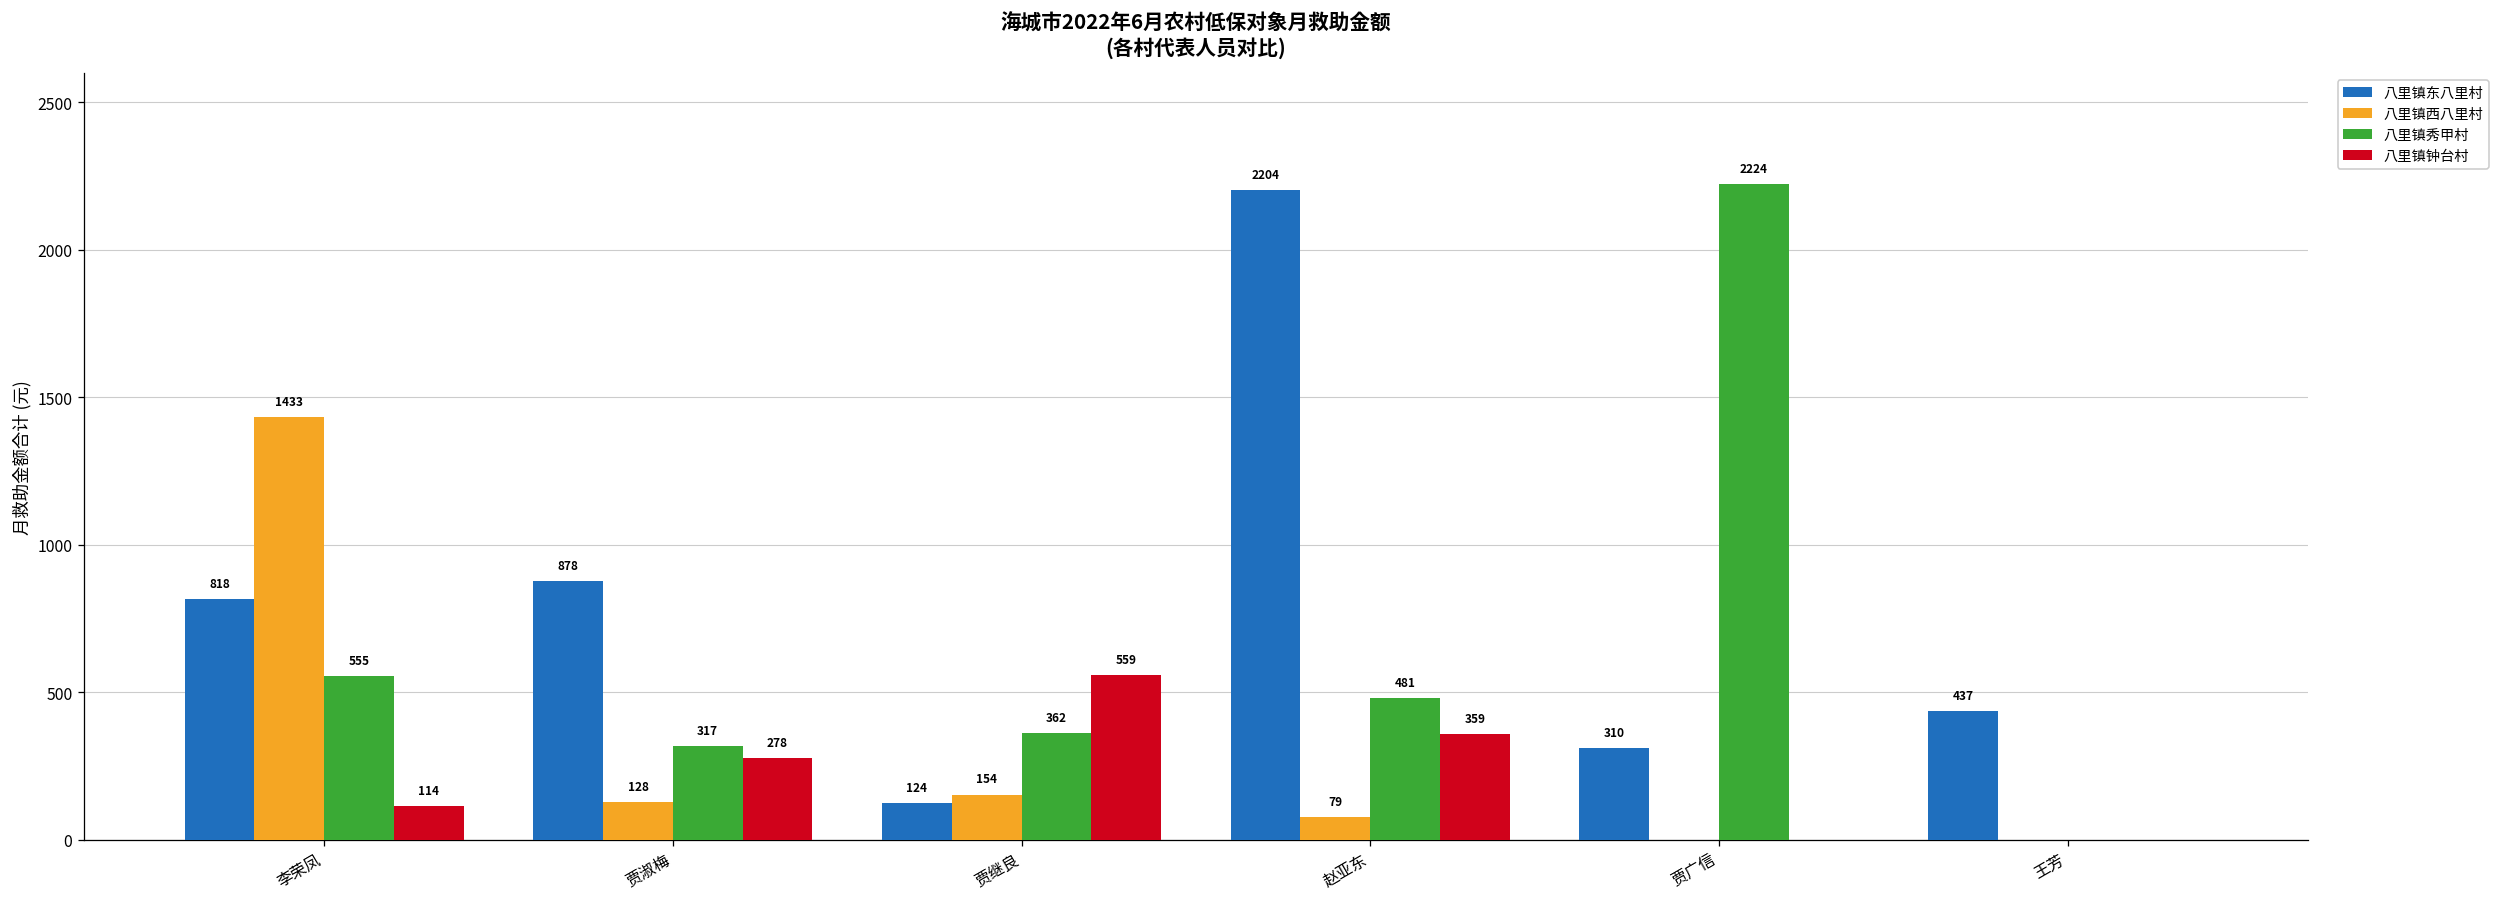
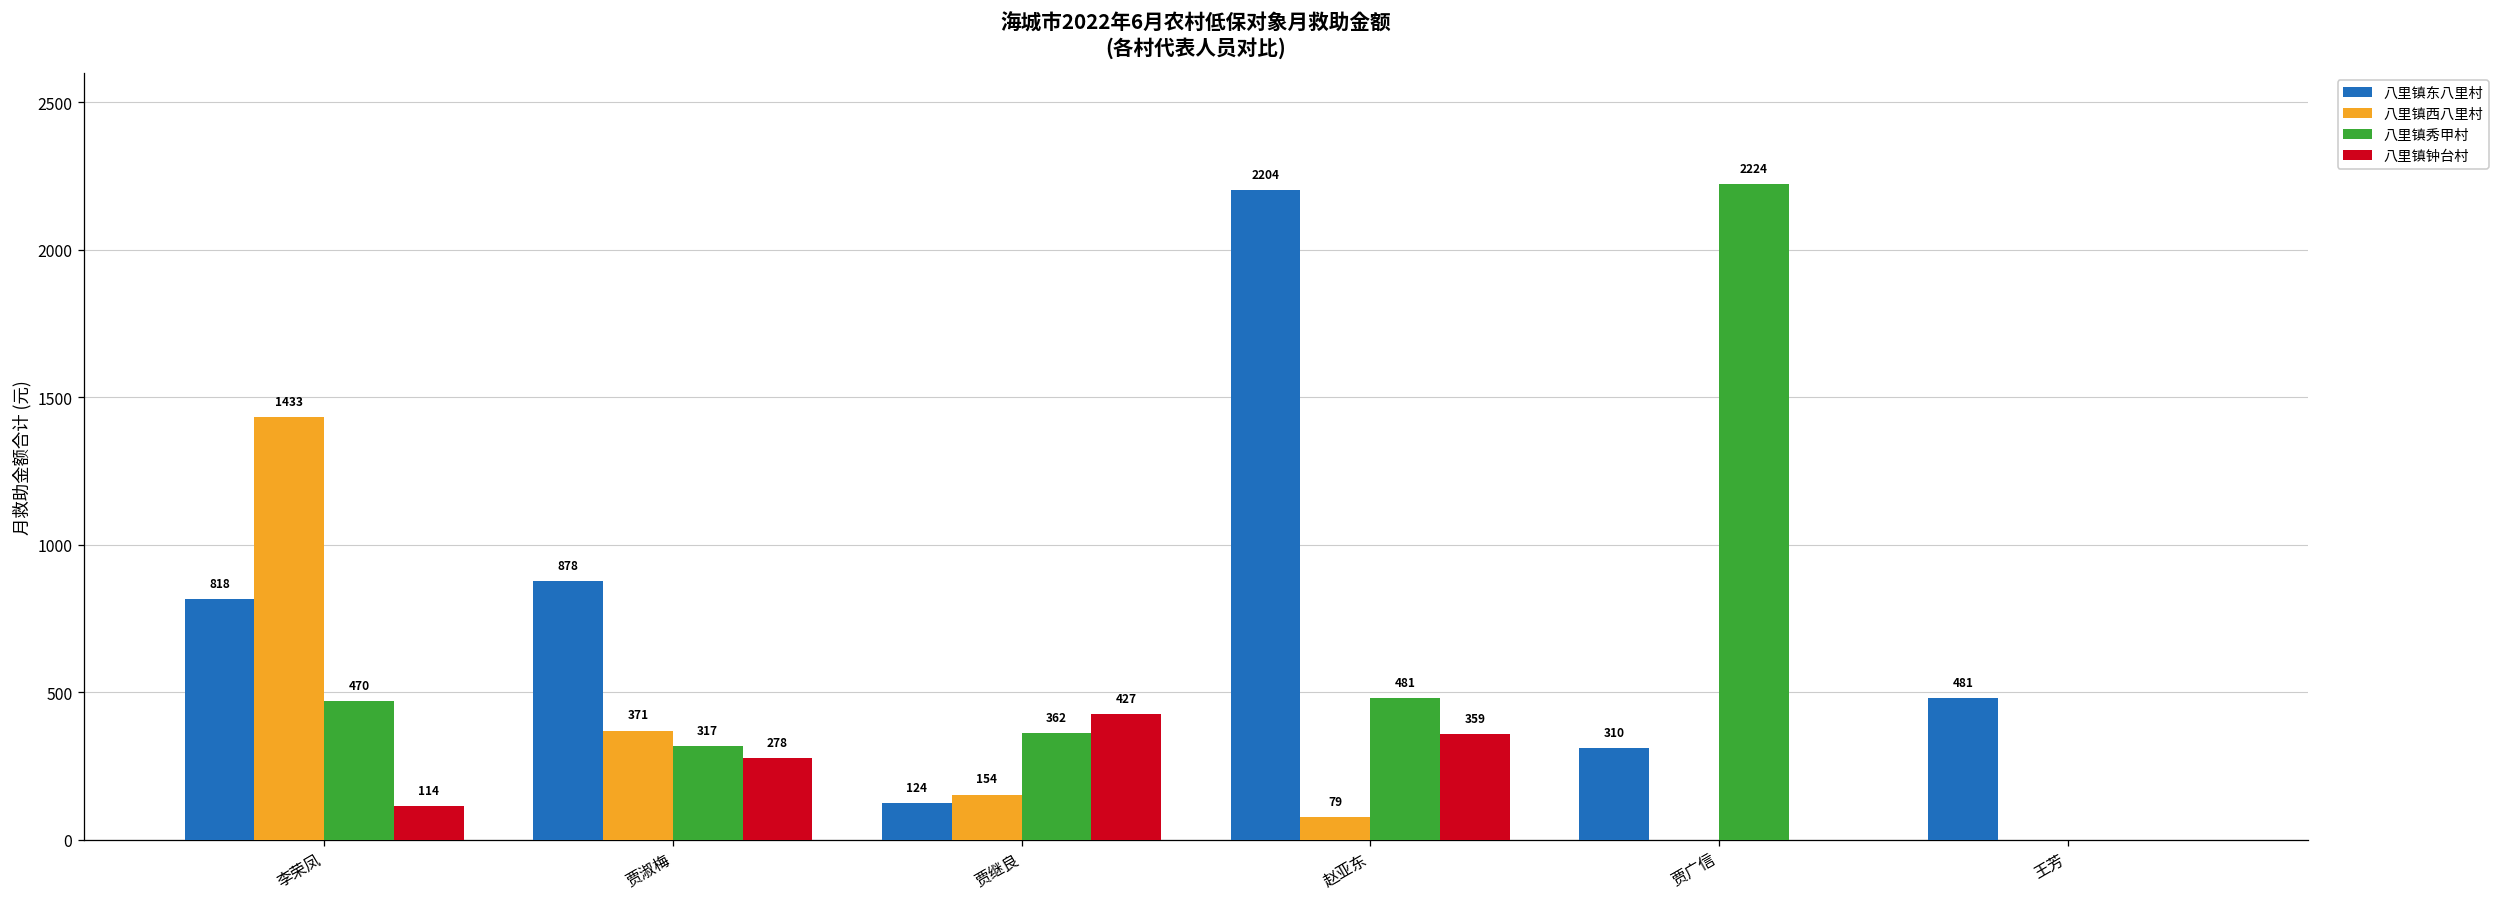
八里镇秀甲村, 李荣凤: 555 -> 470
八里镇西八里村, 贾淑梅: 128 -> 371
八里镇钟台村, 贾继良: 559 -> 427
八里镇东八里村, 王芳: 437 -> 481
